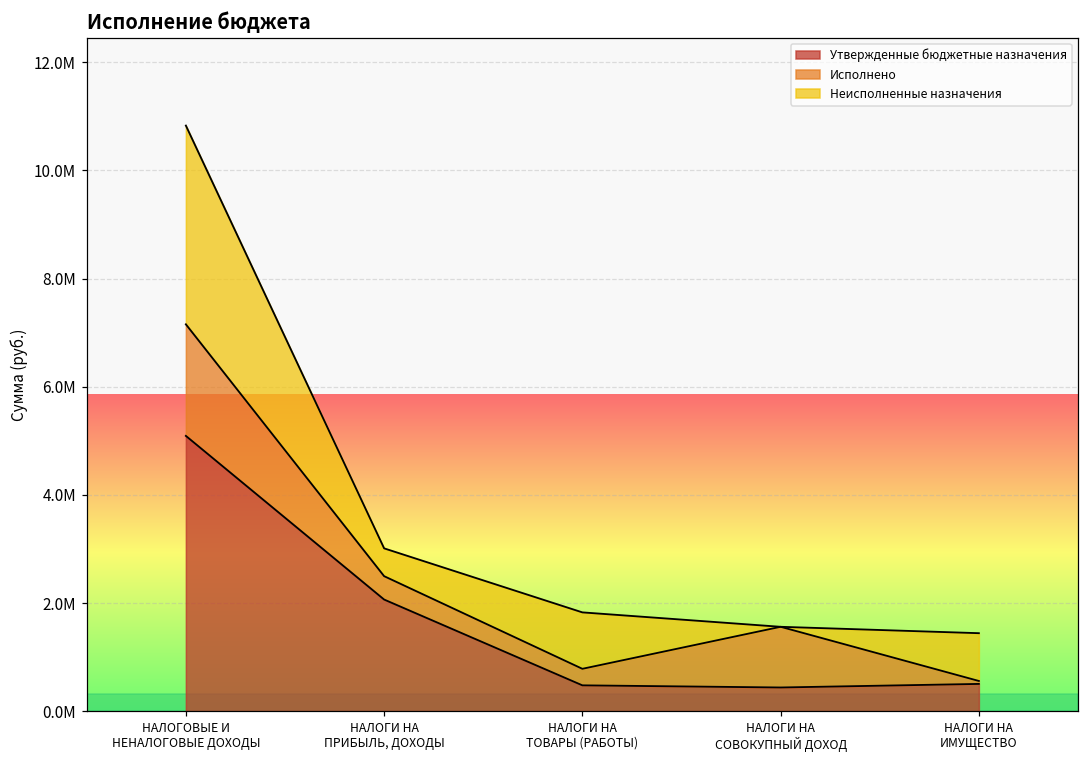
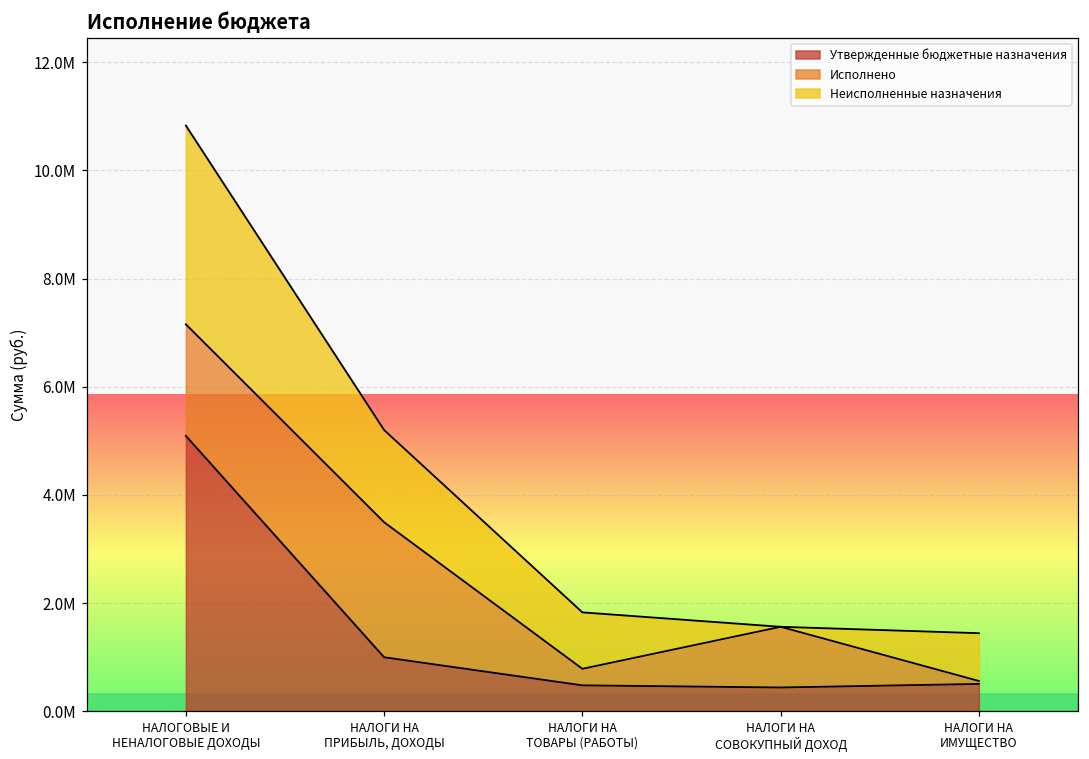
Утвержденные бюджетные назначения, НАЛОГИ НА ПРИБЫЛЬ, ДОХОДЫ: 2100000 -> 1000000
Исполнено, НАЛОГИ НА ПРИБЫЛЬ, ДОХОДЫ: 400000 -> 2500000
Неисполненные назначения, НАЛОГИ НА ПРИБЫЛЬ, ДОХОДЫ: 500000 -> 1700000
